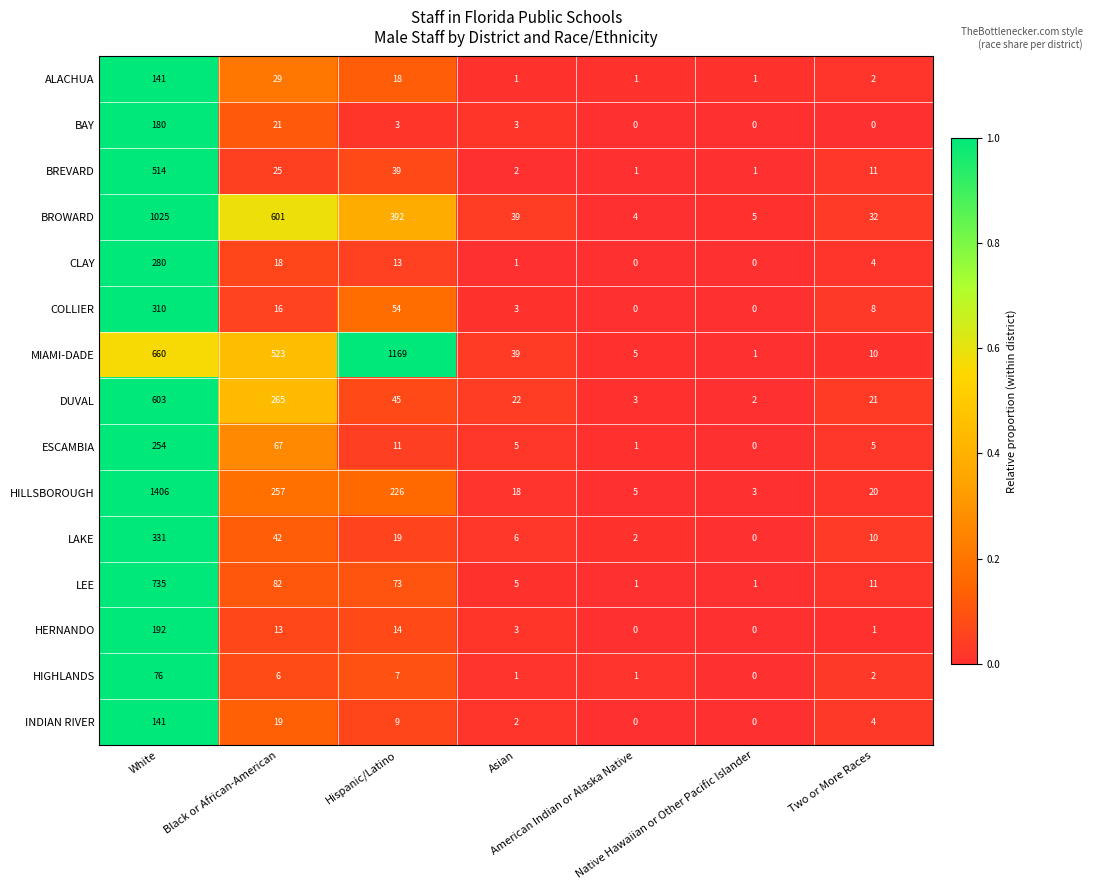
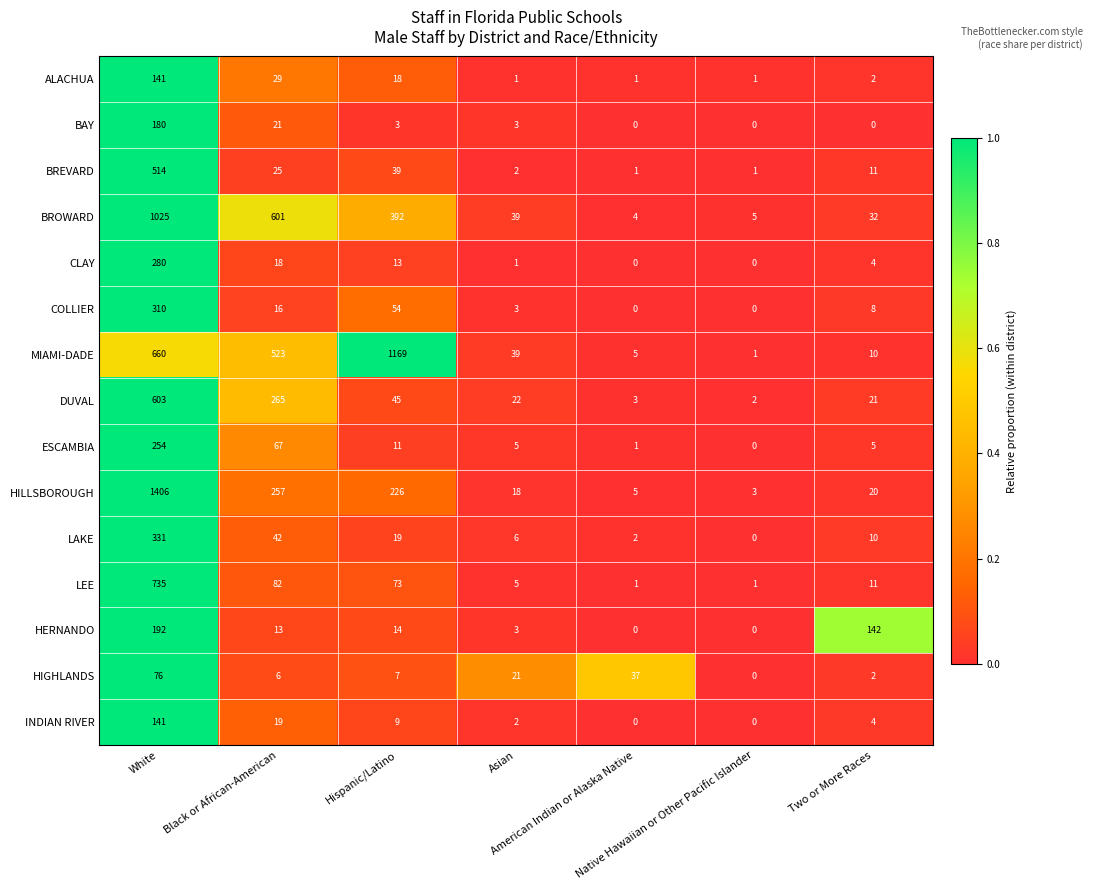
HERNANDO, Two or More Races: 1 -> 142
HIGHLANDS, Asian: 1 -> 21
HIGHLANDS, American Indian or Alaska Native: 1 -> 37
